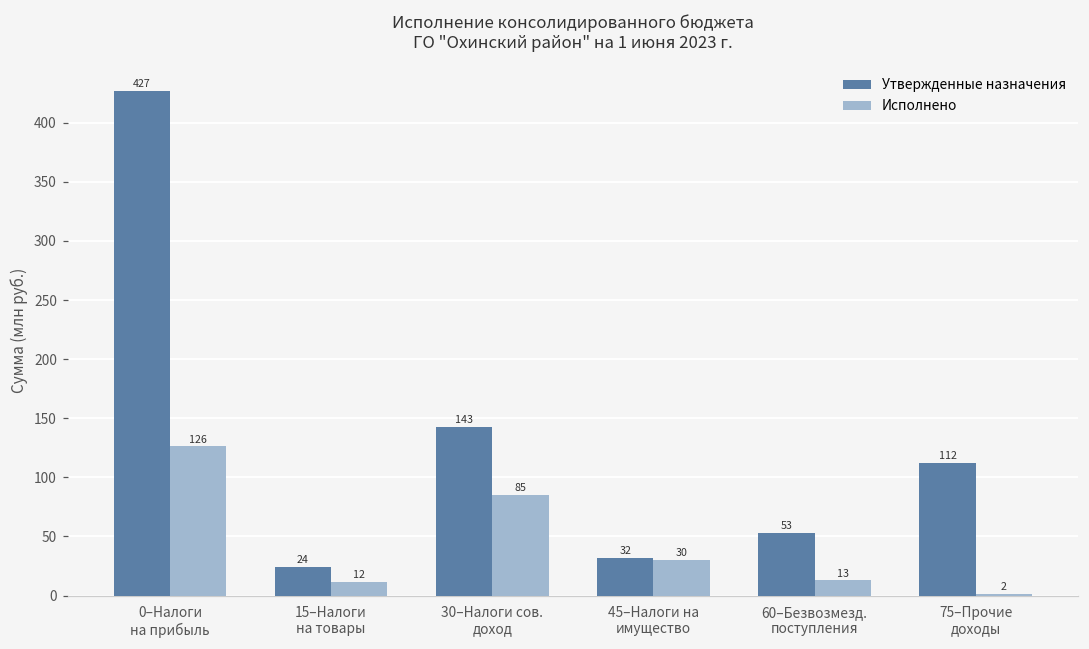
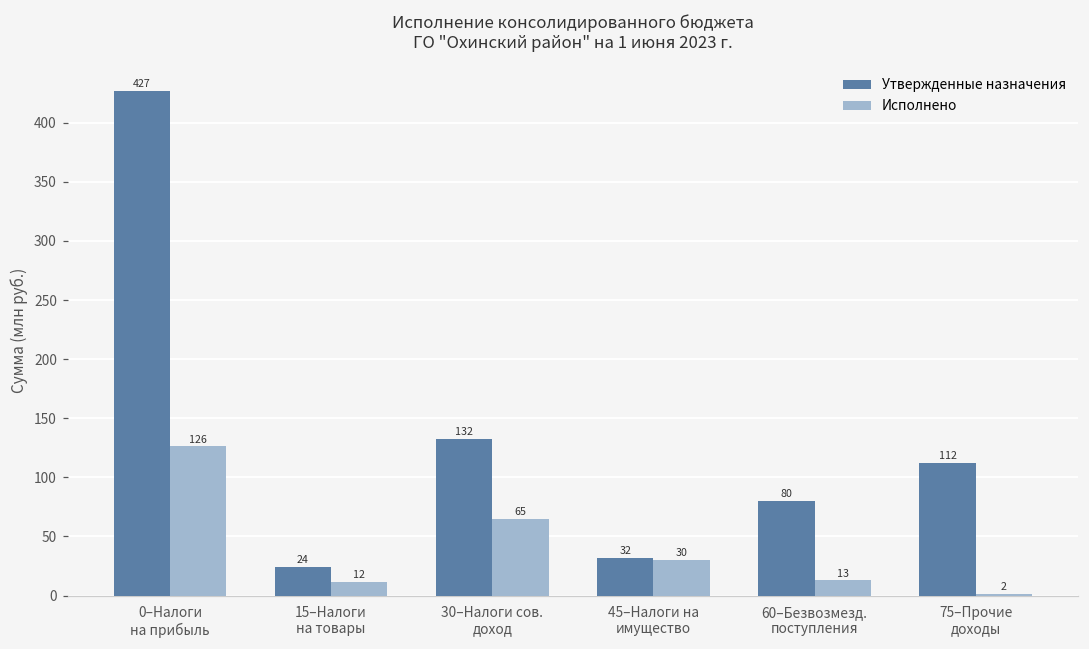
Утвержденные назначения, 30–Налоги сов. доход: 143 -> 132
Исполнено, 30–Налоги сов. доход: 85 -> 65
Утвержденные назначения, 60–Безвозмезд. поступления: 53 -> 80
